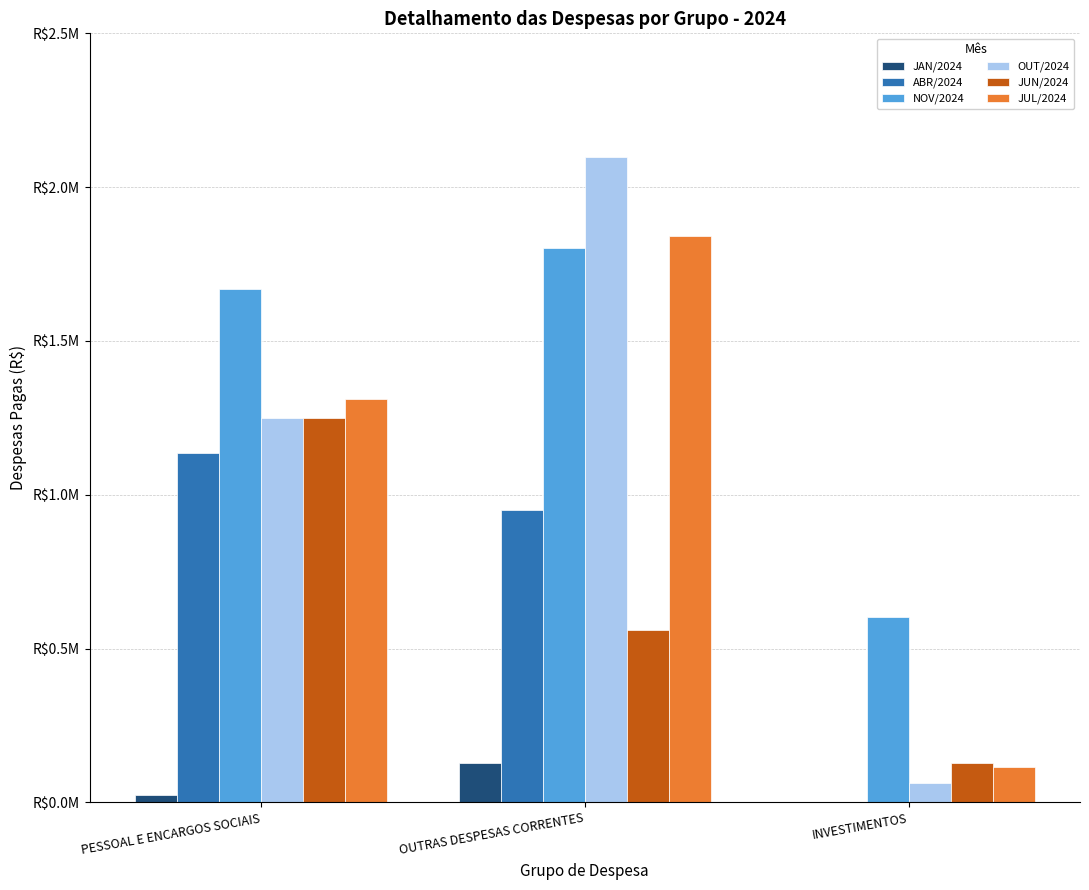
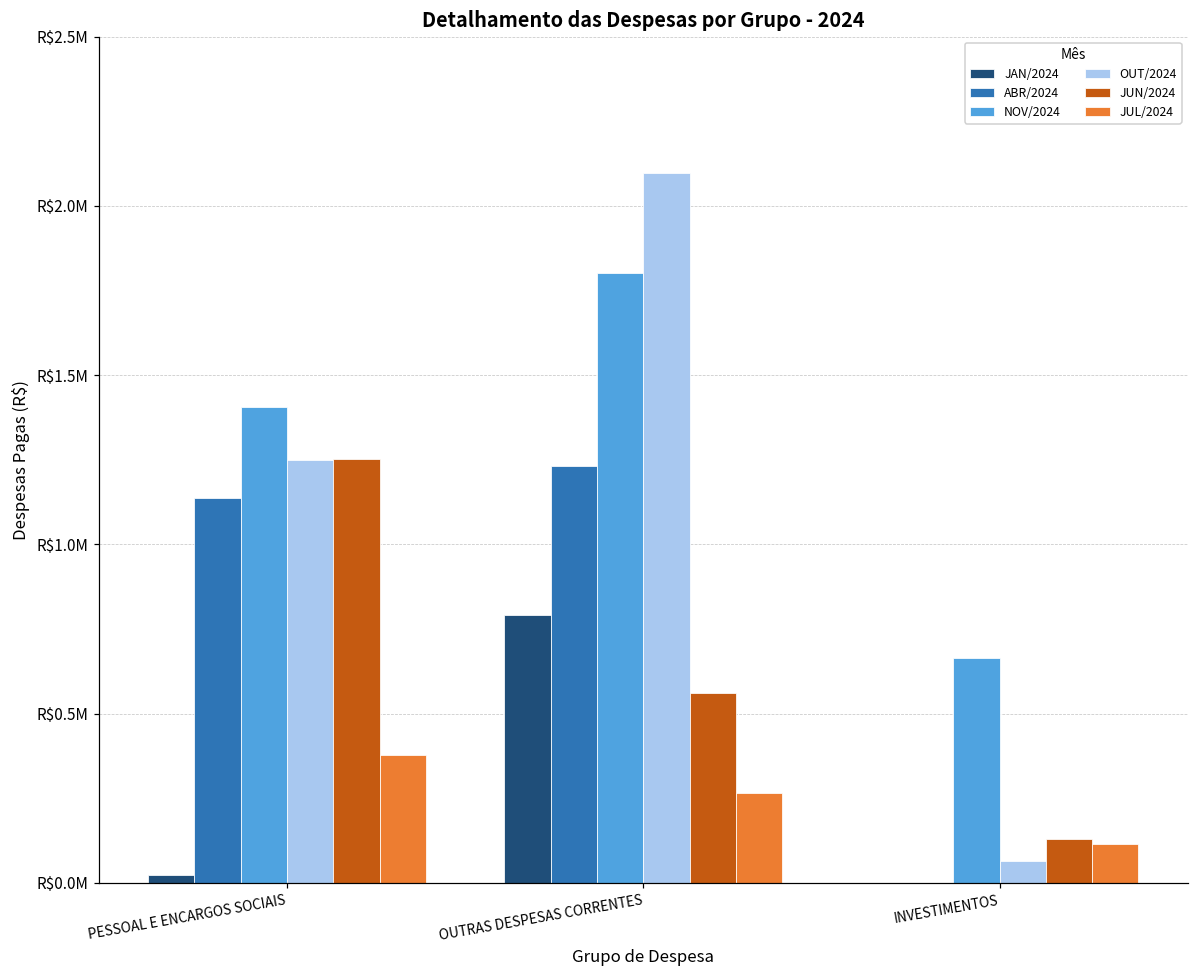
NOV/2024, PESSOAL E ENCARGOS SOCIAIS: R$1670000 -> R$1410000
JUL/2024, PESSOAL E ENCARGOS SOCIAIS: R$1310000 -> R$380000
JAN/2024, OUTRAS DESPESAS CORRENTES: R$130000 -> R$790000
ABR/2024, OUTRAS DESPESAS CORRENTES: R$950000 -> R$1230000
JUL/2024, OUTRAS DESPESAS CORRENTES: R$1840000 -> R$270000
NOV/2024, INVESTIMENTOS: R$600000 -> R$660000
